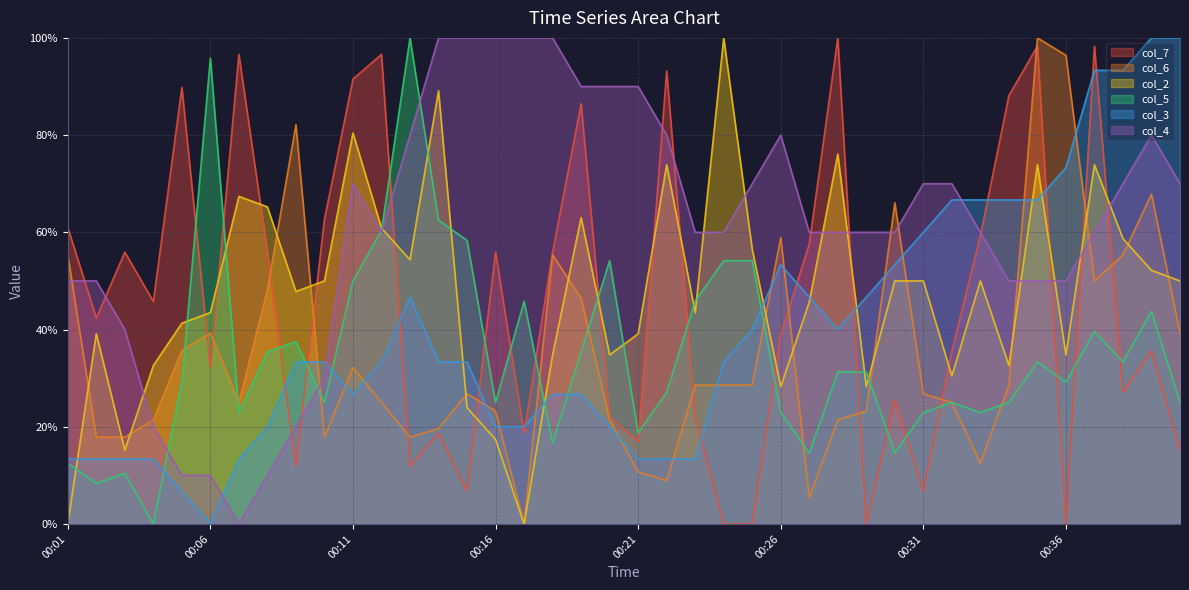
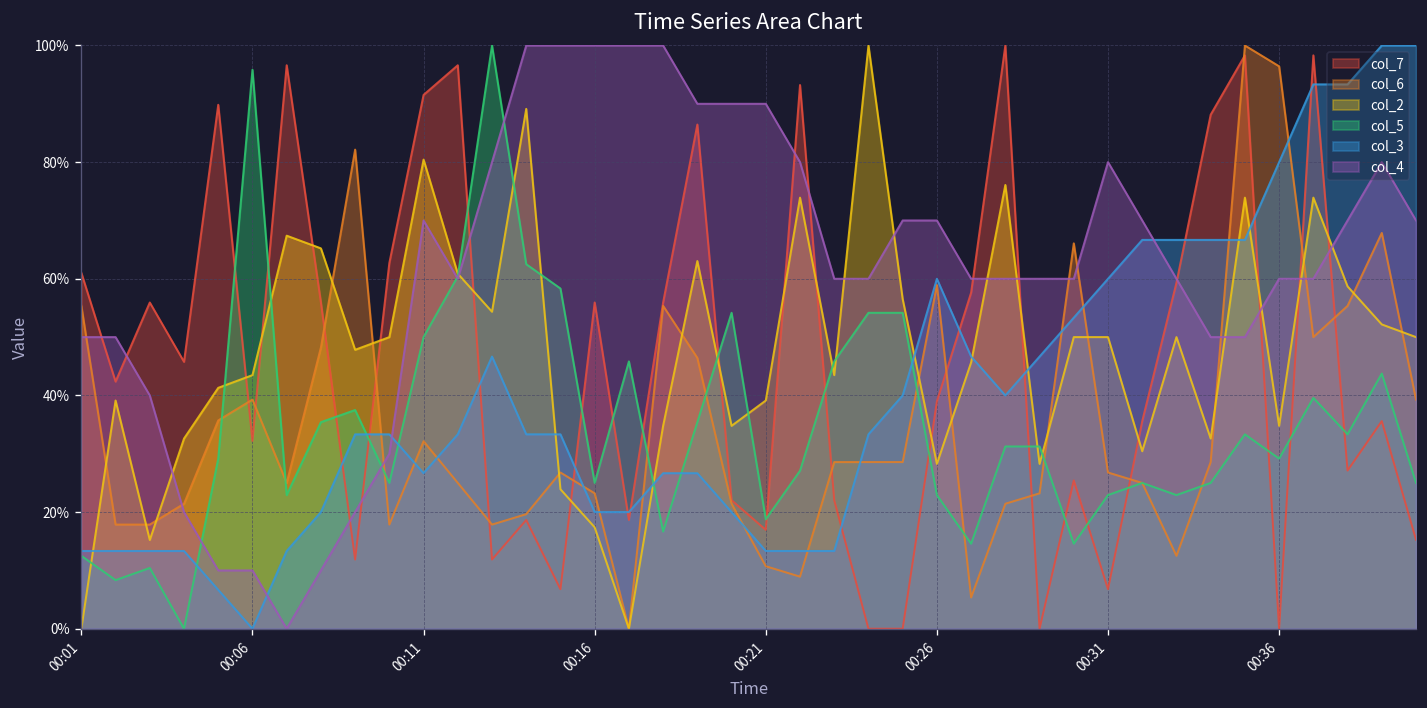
col_3, 00:26: 53% -> 60%
col_4, 00:26: 80% -> 70%
col_4, 00:31: 70% -> 80%
col_3, 00:36: 73% -> 80%
col_4, 00:36: 50% -> 60%
